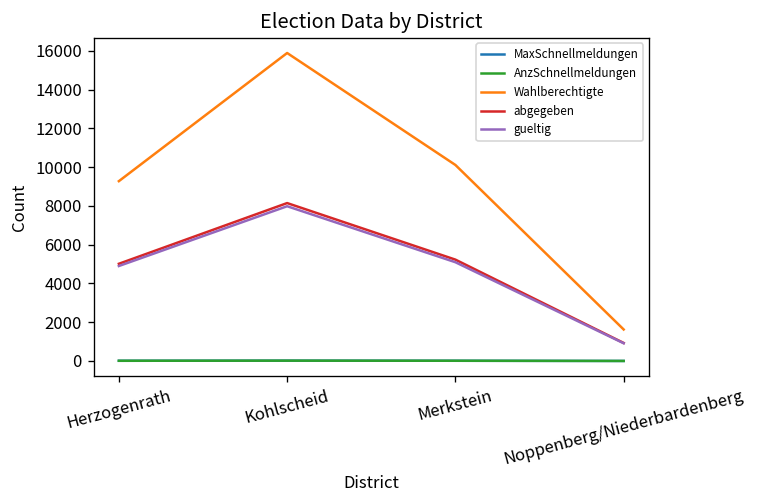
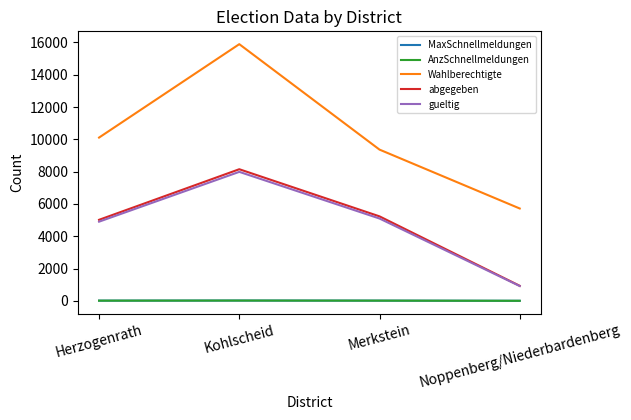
Wahlberechtigte, Herzogenrath: 9300 -> 10100
Wahlberechtigte, Merkstein: 10100 -> 9400
Wahlberechtigte, Noppenberg/Niederbardenberg: 1600 -> 5700
